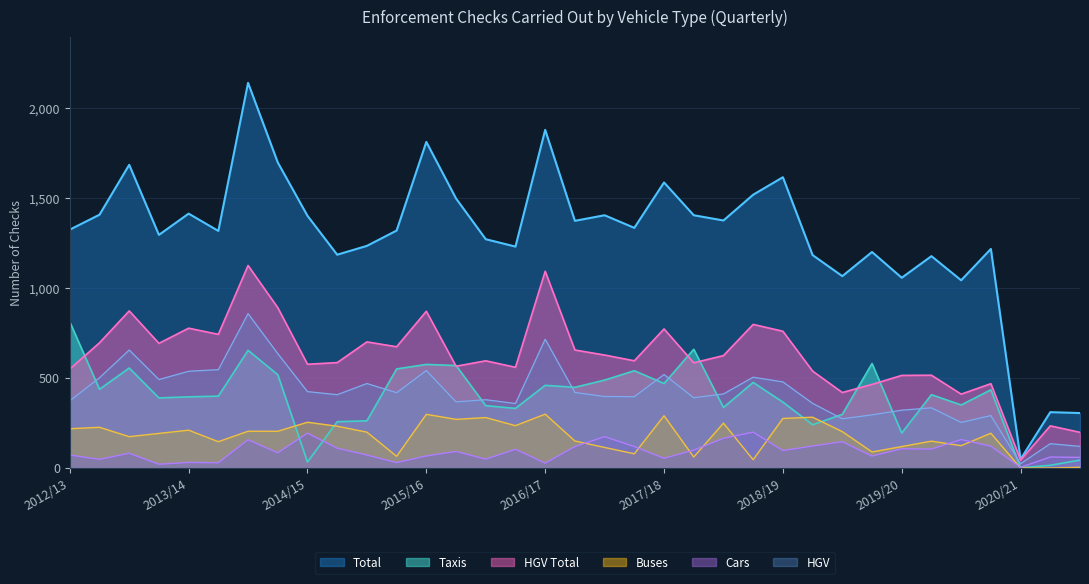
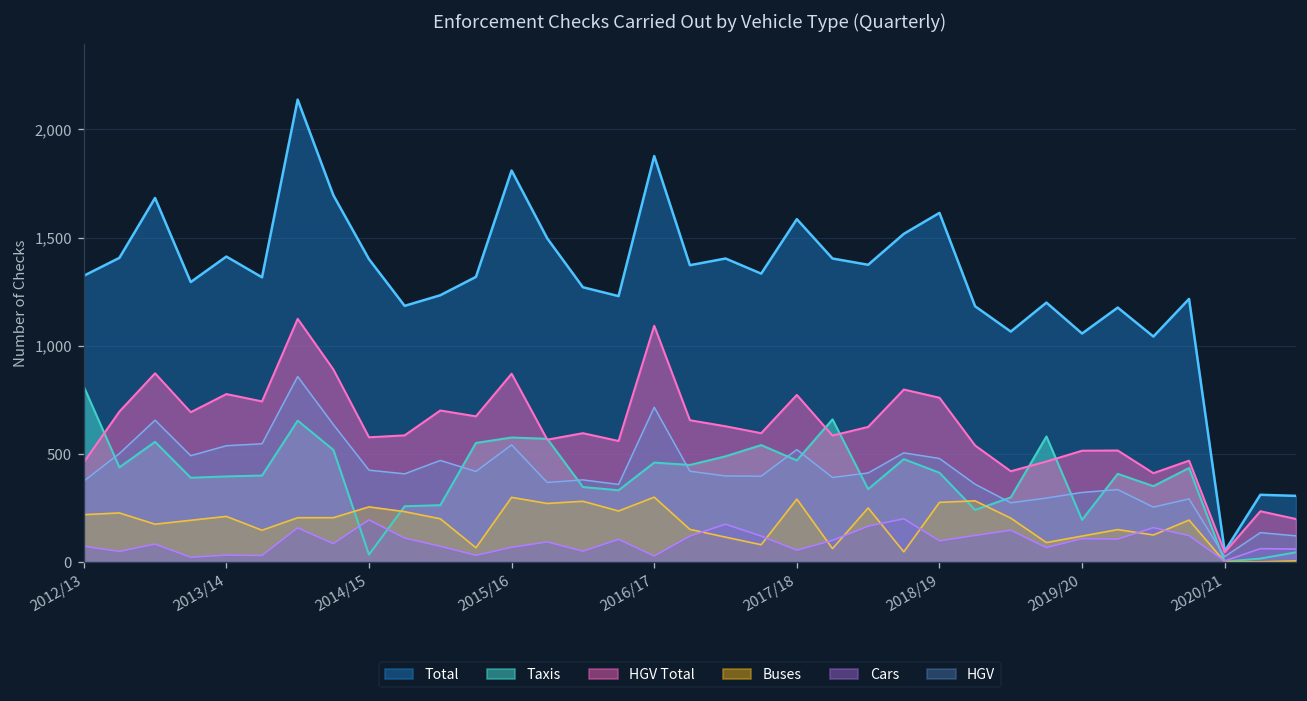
HGV Total, 2012/13: 550 -> 460
Taxis, 2018/19: 370 -> 410
